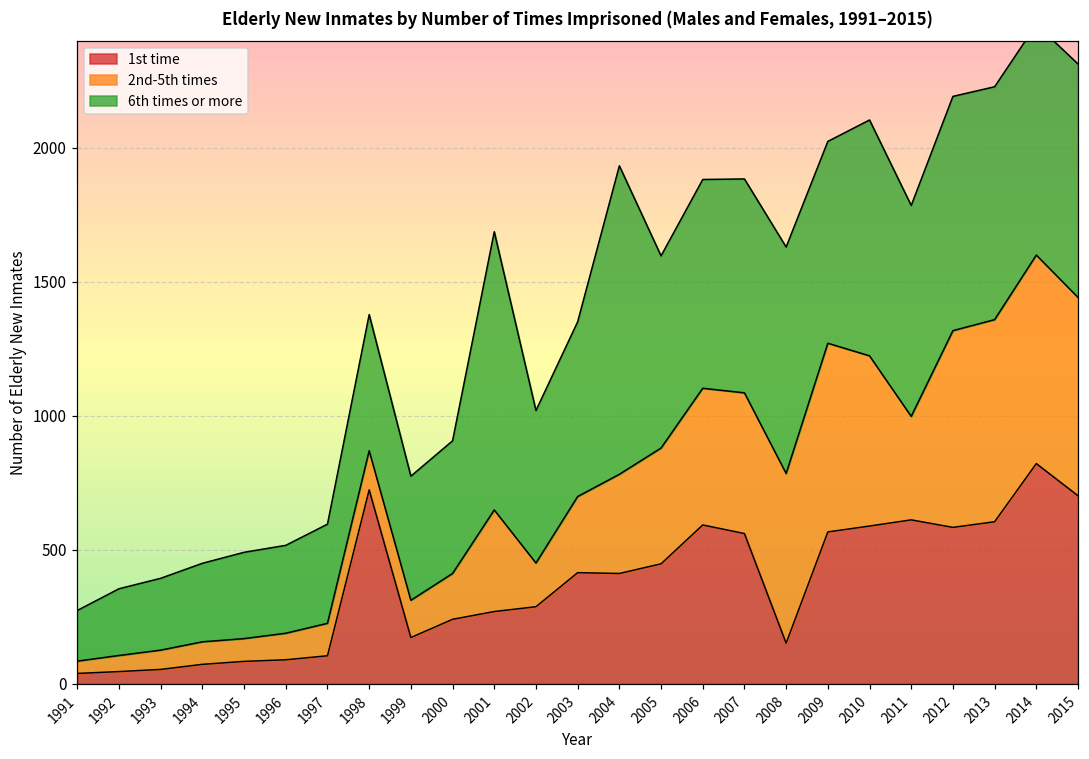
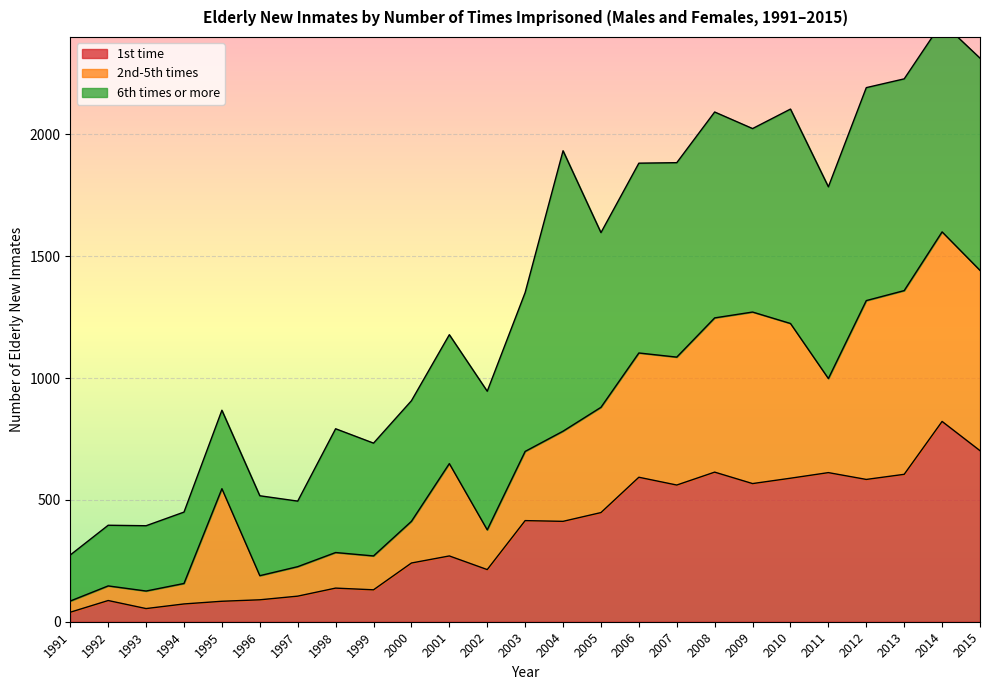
1st time, 1992: 50 -> 90
2nd-5th times, 1995: 90 -> 460
6th times or more, 1997: 370 -> 270
1st time, 1998: 720 -> 140
1st time, 1999: 170 -> 130
6th times or more, 2001: 1040 -> 530
1st time, 2002: 290 -> 210
1st time, 2008: 150 -> 610
